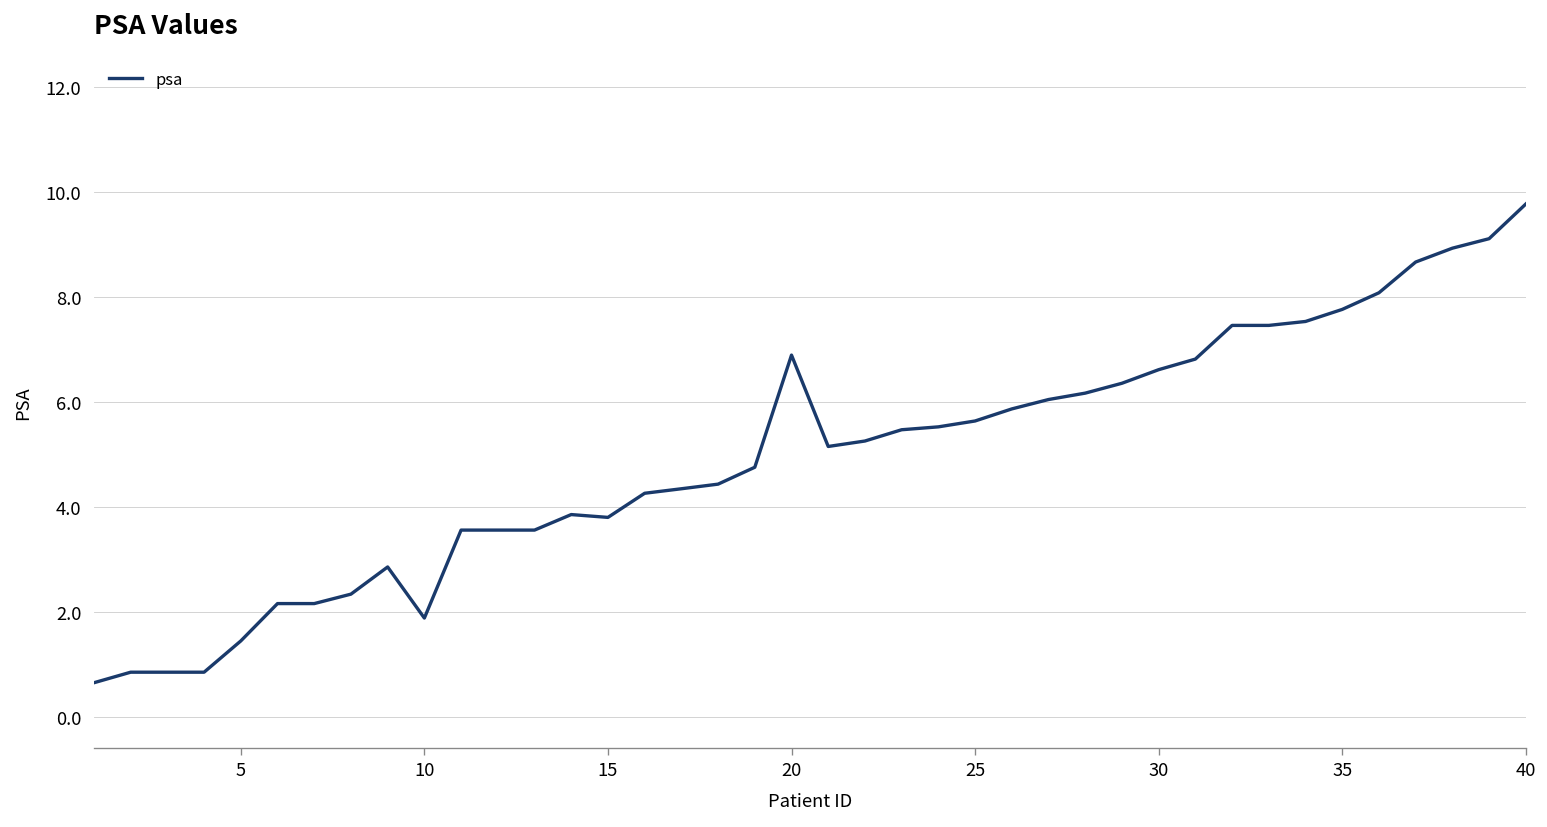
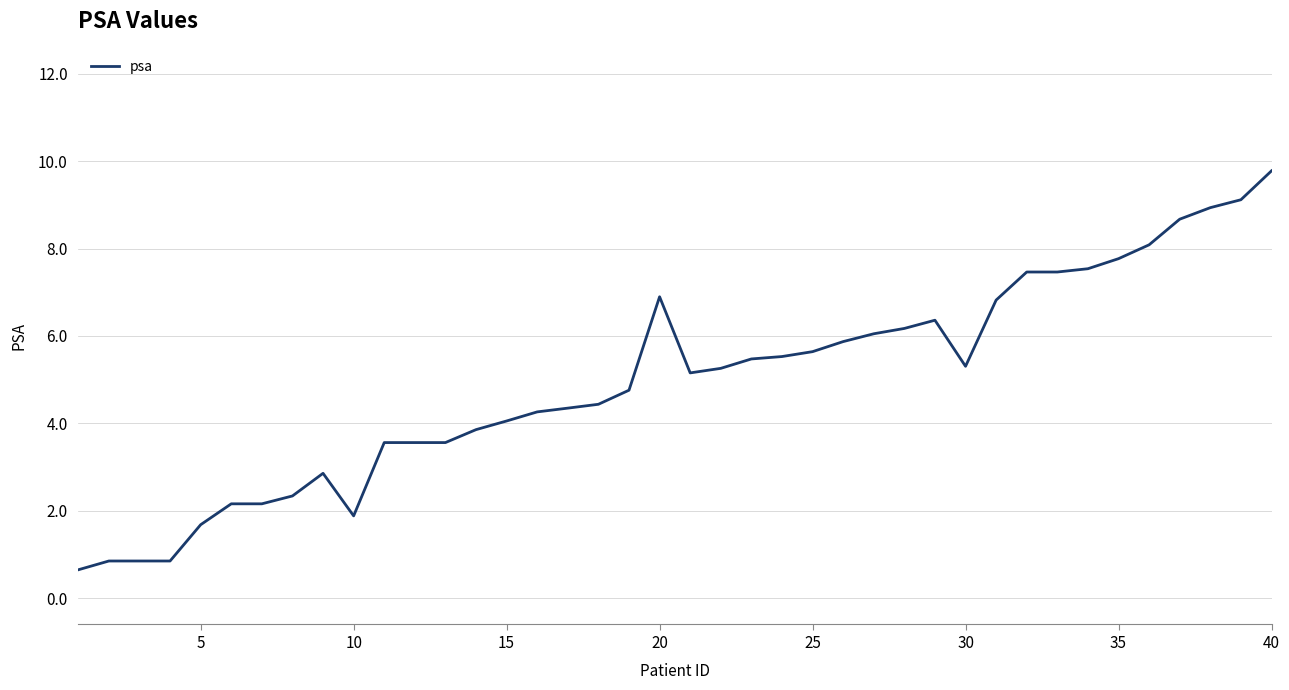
5: 1.4 -> 1.7
15: 3.8 -> 4.1
30: 6.6 -> 5.3
